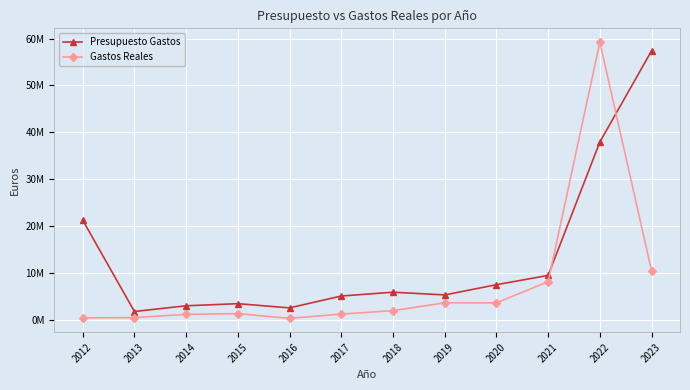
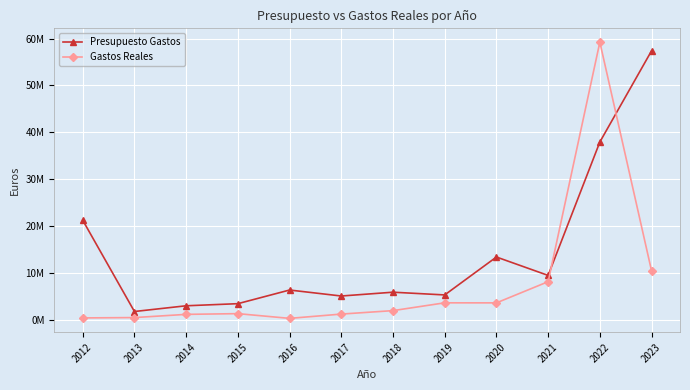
Presupuesto Gastos, 2016: 3000000 -> 6000000
Presupuesto Gastos, 2020: 8000000 -> 13000000
